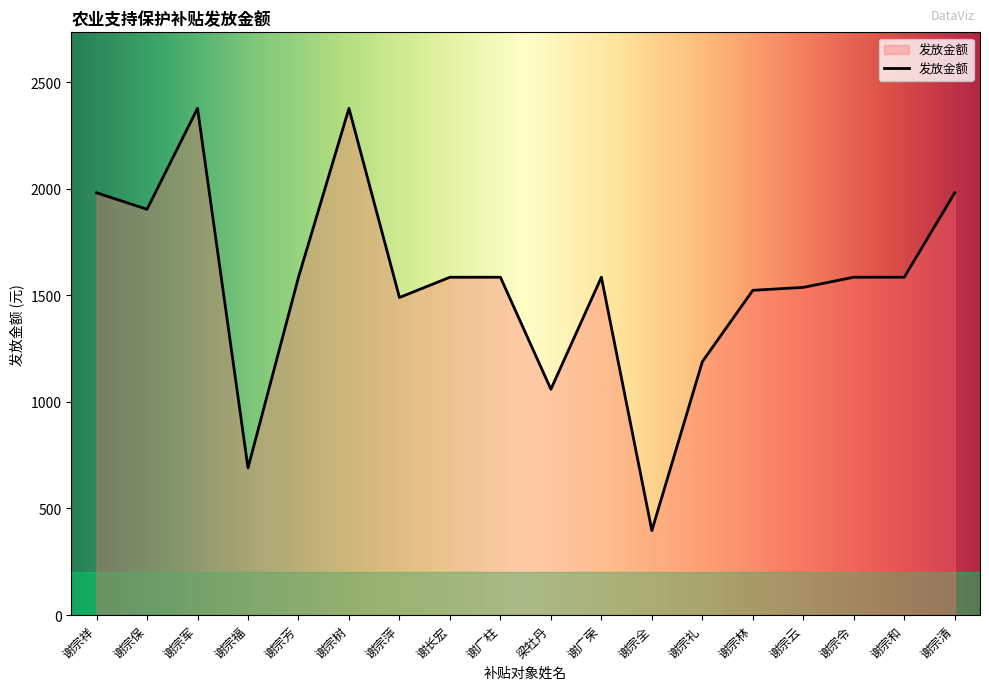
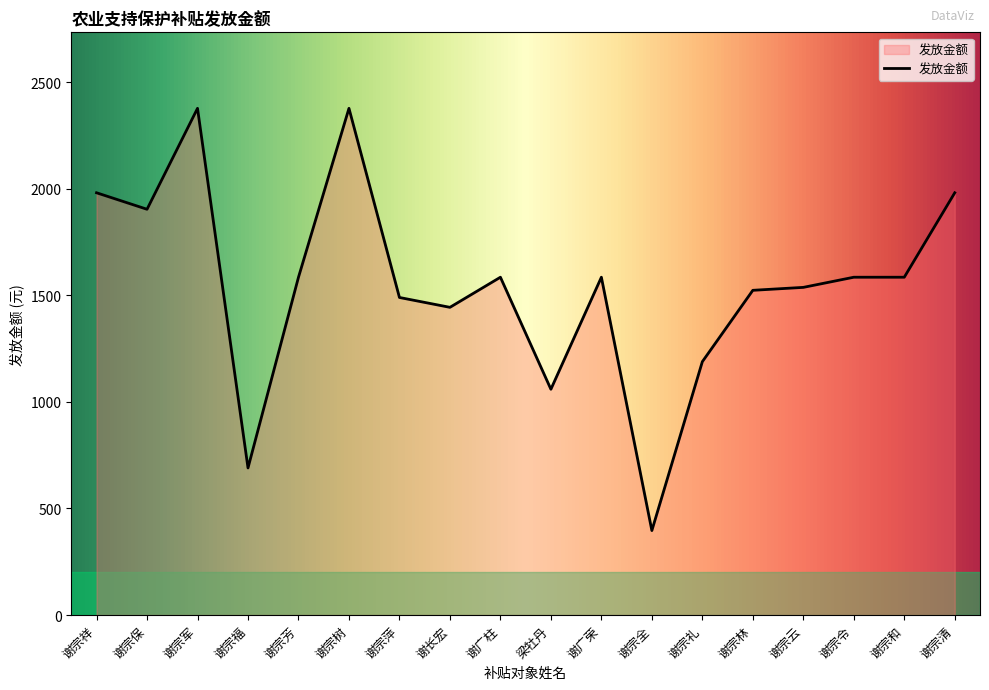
谢长宏: 1580 -> 1440
